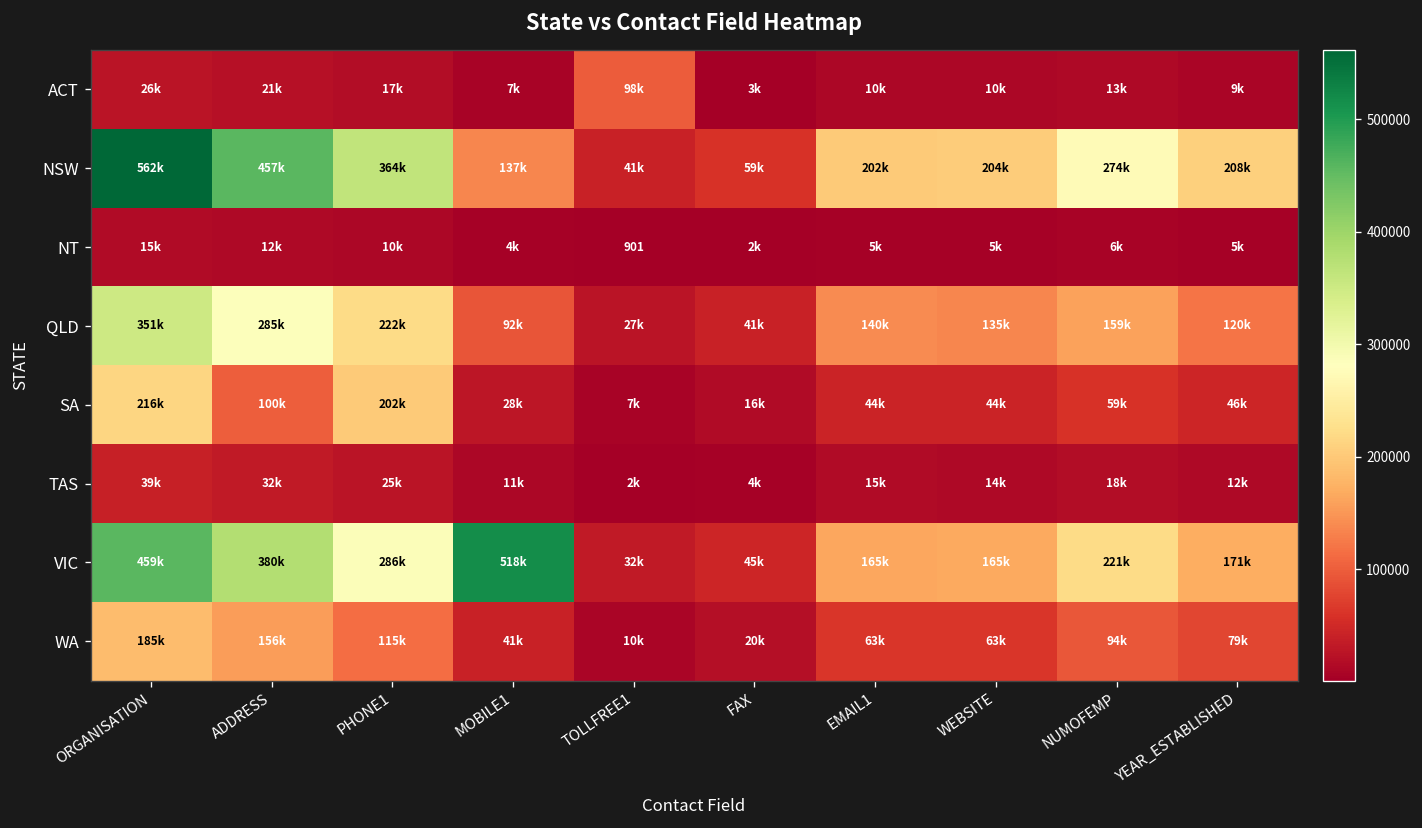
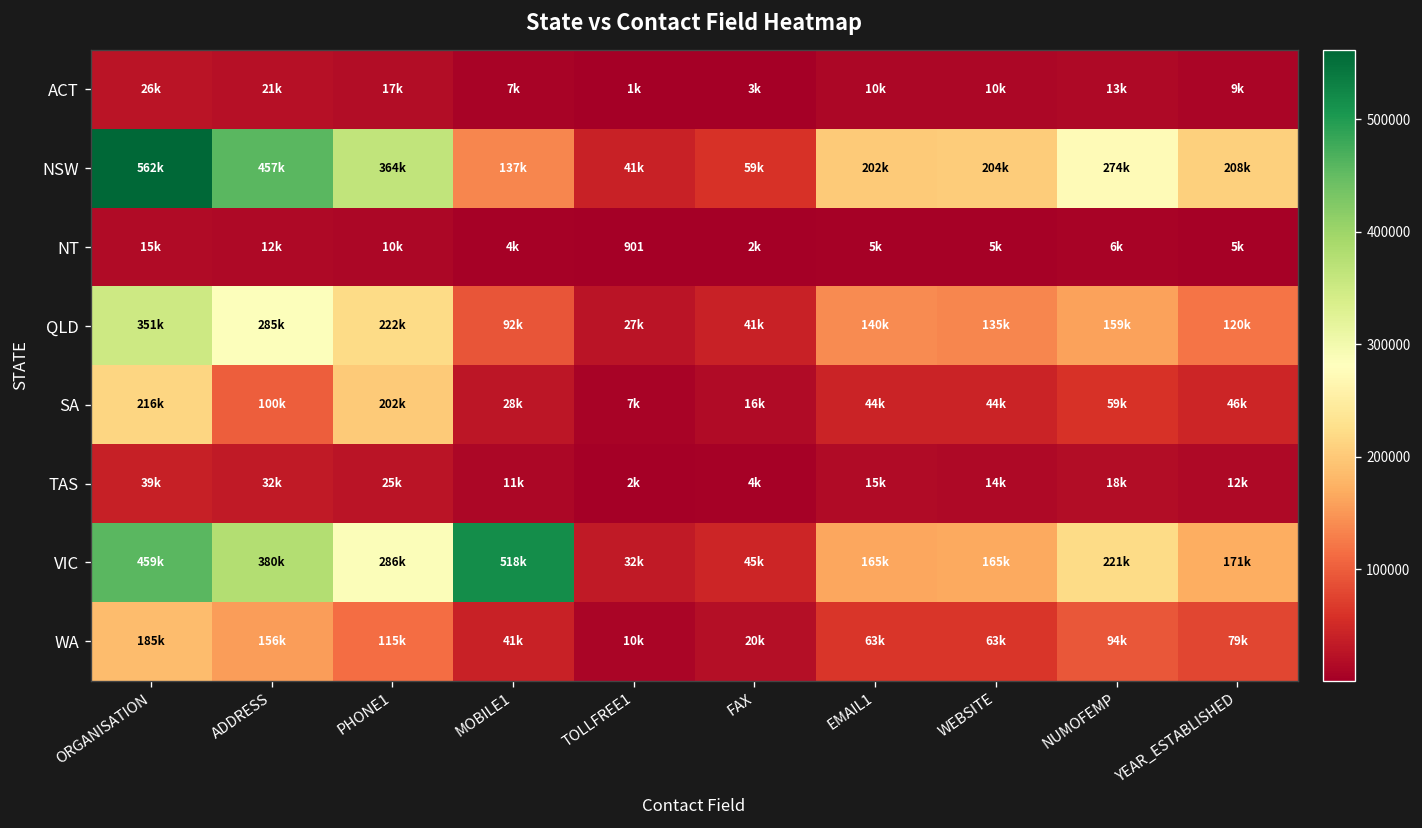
ACT, TOLLFREE1: 98k -> 1k
